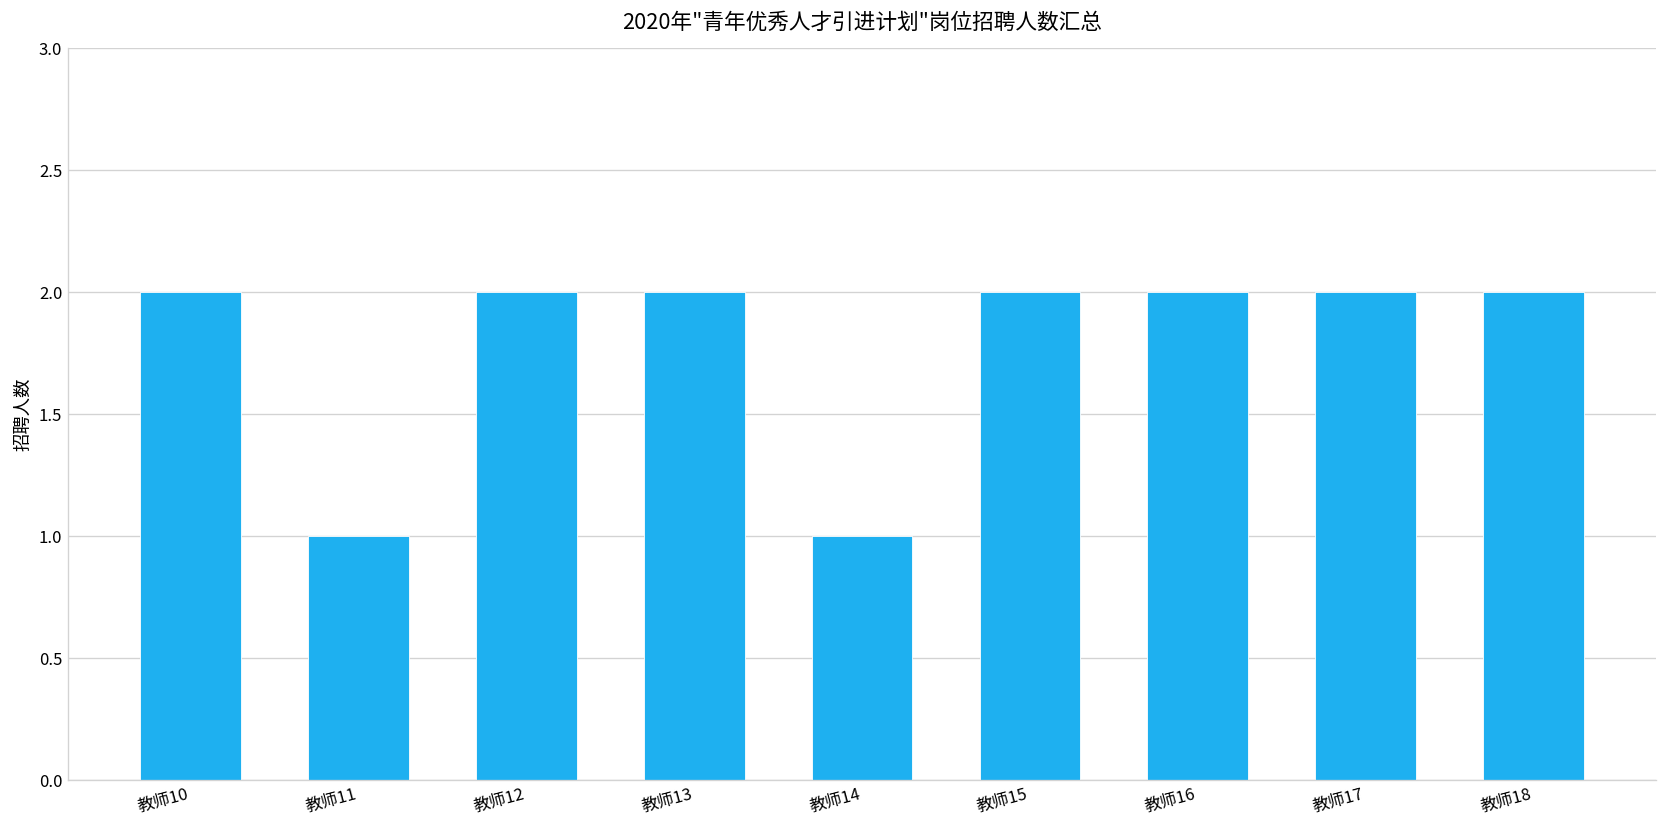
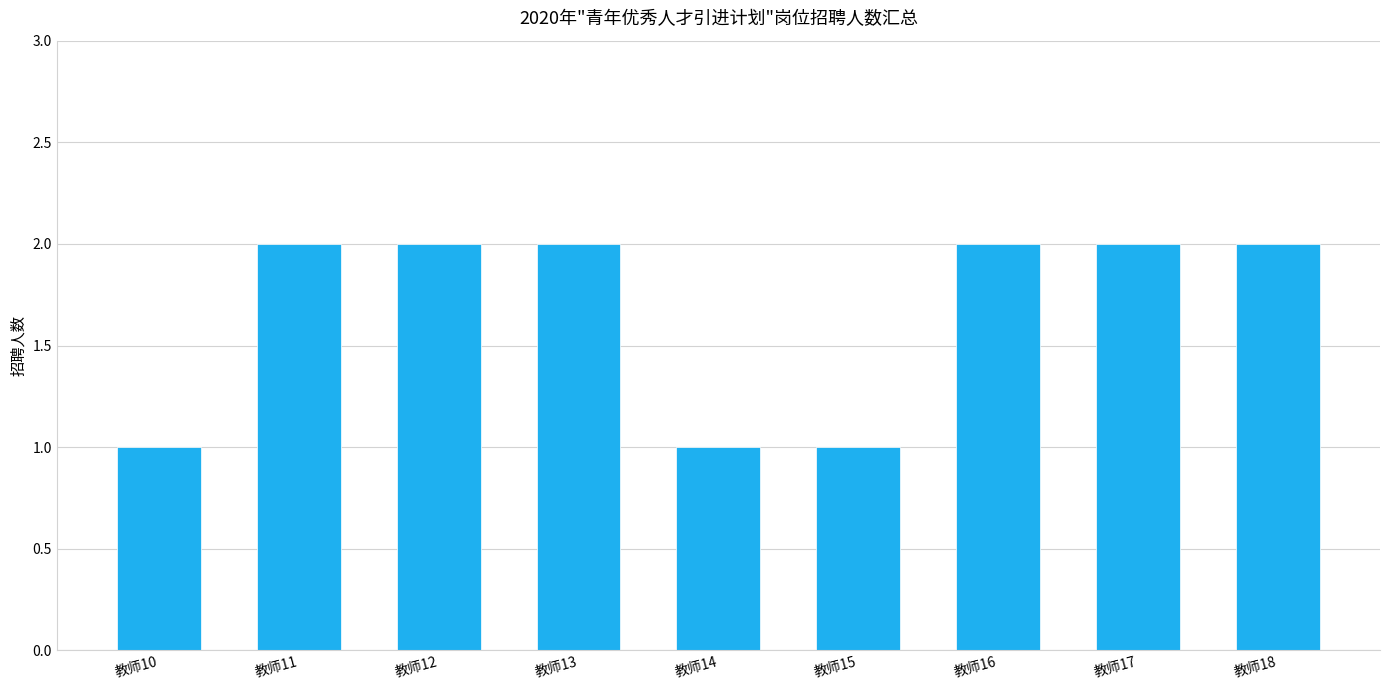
教师10: 2 -> 1
教师11: 1 -> 2
教师15: 2 -> 1
